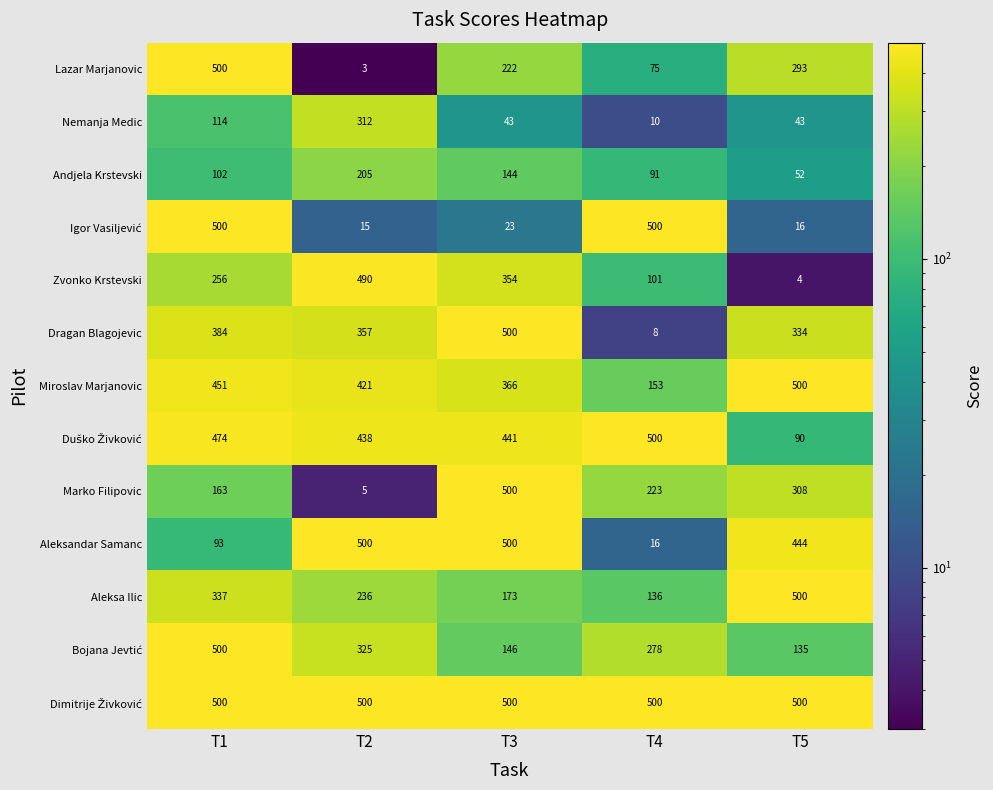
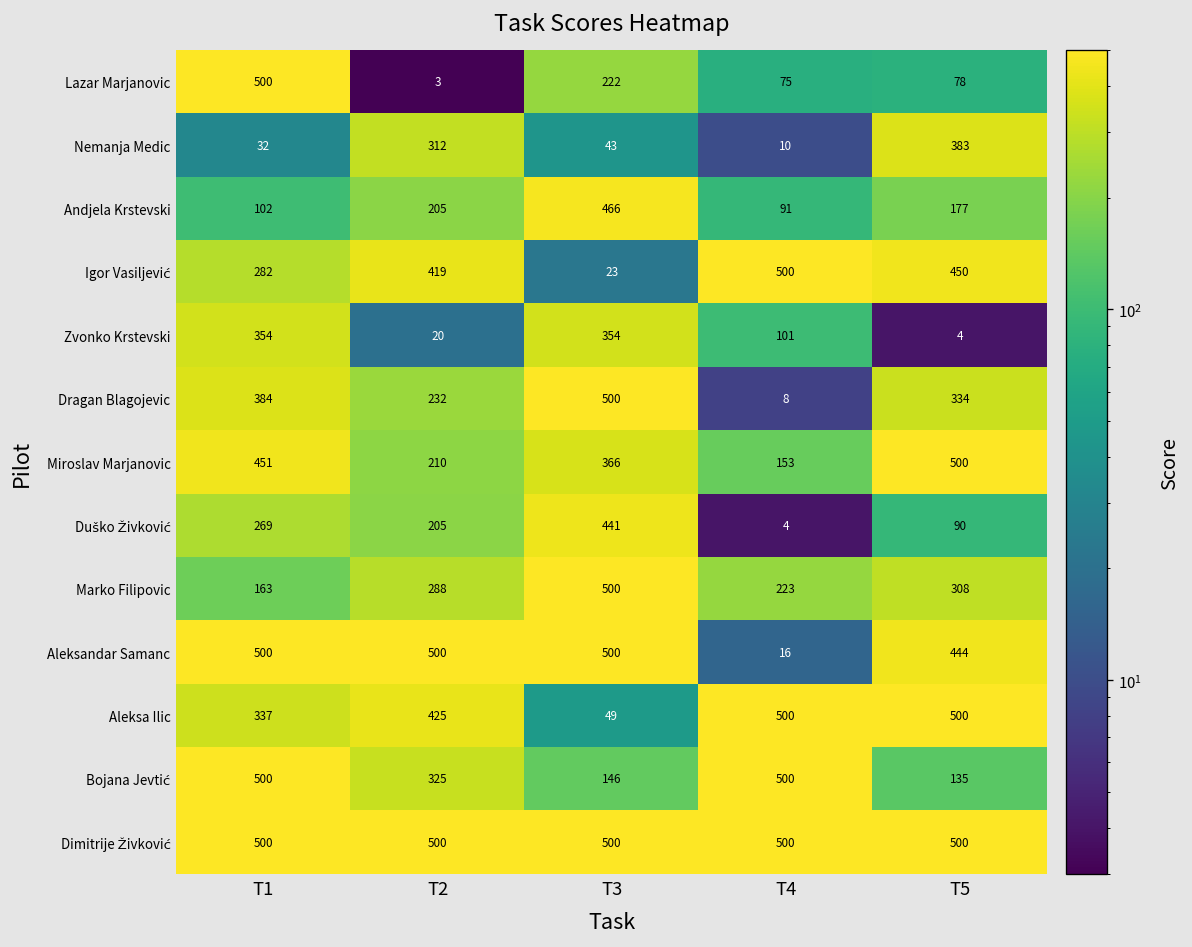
Lazar Marjanovic, T5: 293 -> 78
Nemanja Medic, T1: 114 -> 32
Nemanja Medic, T5: 43 -> 383
Andjela Krstevski, T3: 144 -> 466
Andjela Krstevski, T5: 52 -> 177
Igor Vasiljević, T1: 500 -> 282
Igor Vasiljević, T2: 15 -> 419
Igor Vasiljević, T5: 16 -> 450
Zvonko Krstevski, T1: 256 -> 354
Zvonko Krstevski, T2: 490 -> 20
Dragan Blagojevic, T2: 357 -> 232
Miroslav Marjanovic, T2: 421 -> 210
Duško Živković, T1: 474 -> 269
Duško Živković, T2: 438 -> 205
Duško Živković, T4: 500 -> 4
Marko Filipovic, T2: 5 -> 288
Aleksandar Samanc, T1: 93 -> 500
Aleksa Ilic, T2: 236 -> 425
Aleksa Ilic, T3: 173 -> 49
Aleksa Ilic, T4: 136 -> 500
Bojana Jevtić, T4: 278 -> 500
